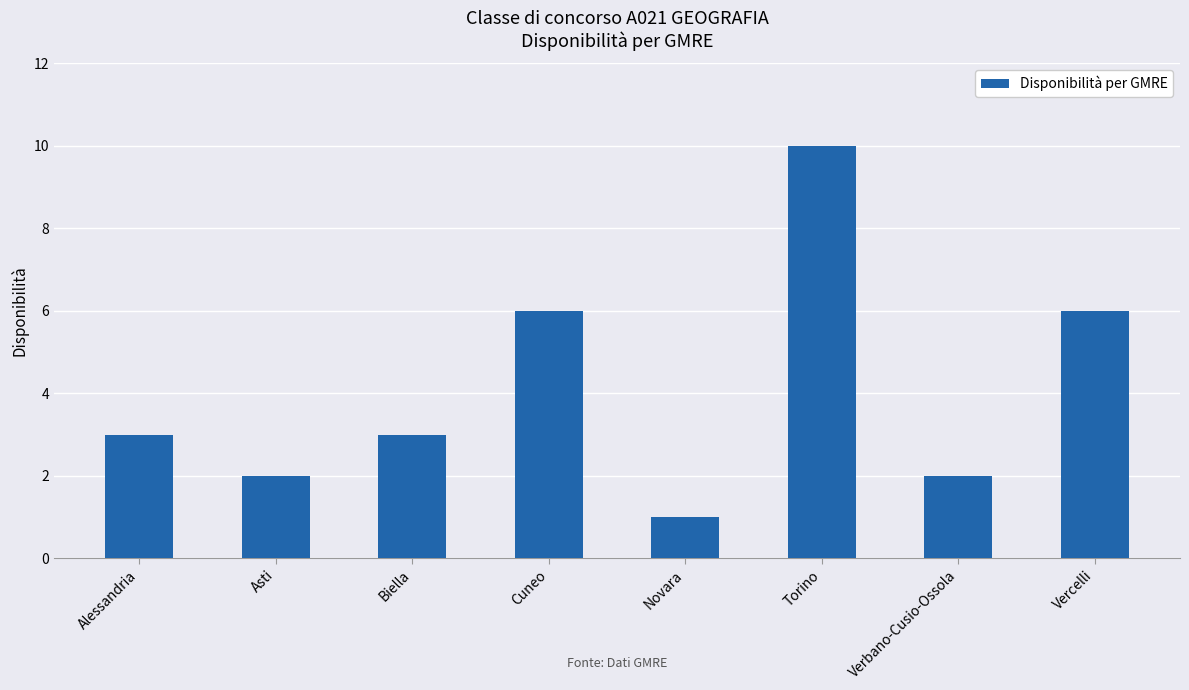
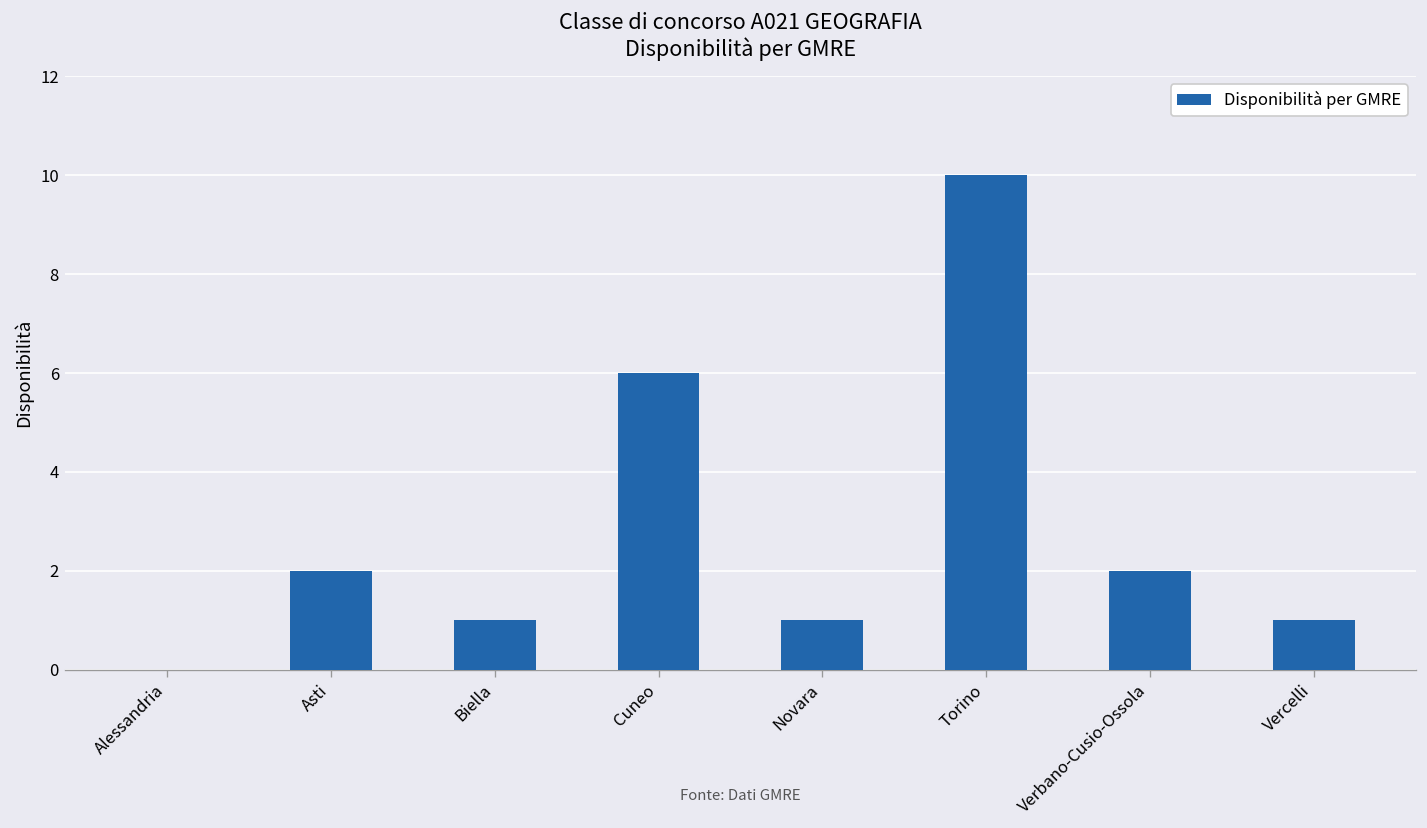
Alessandria: 3 -> 0
Biella: 3 -> 1
Vercelli: 6 -> 1
